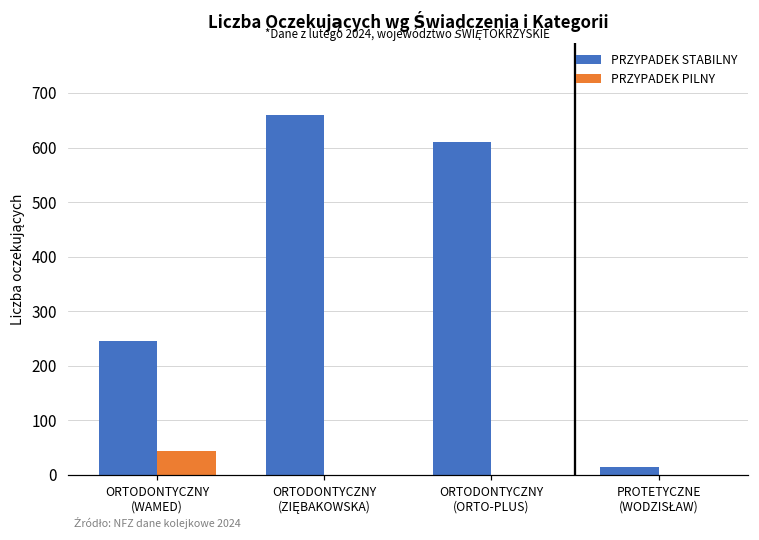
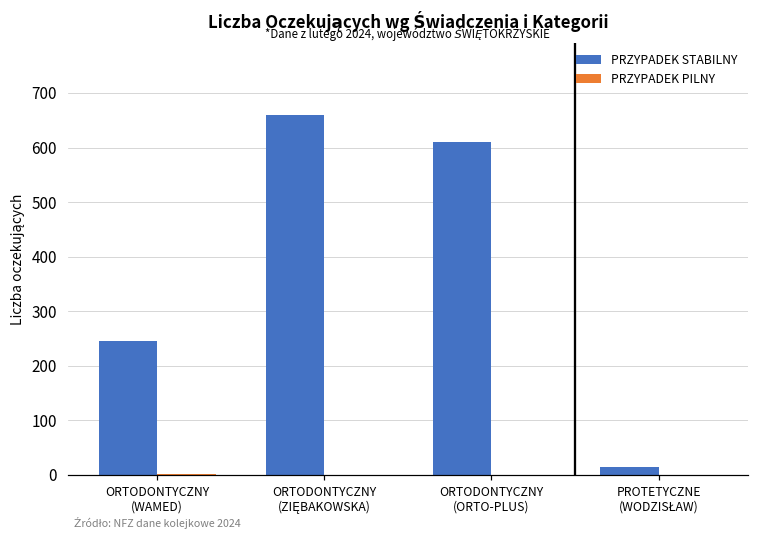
PRZYPADEK PILNY, ORTODONTYCZNY (WAMED): 40 -> 0
